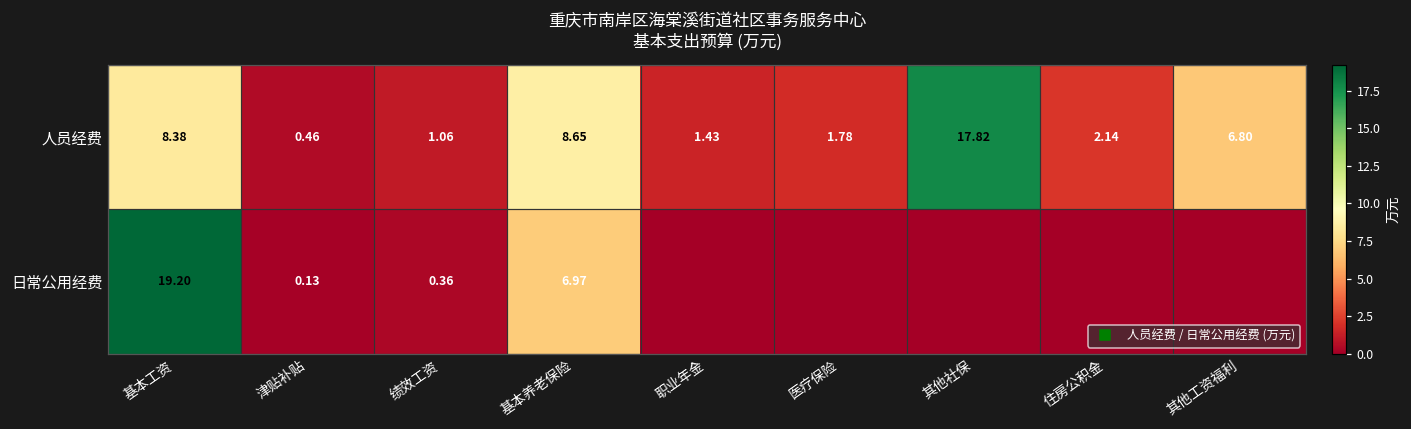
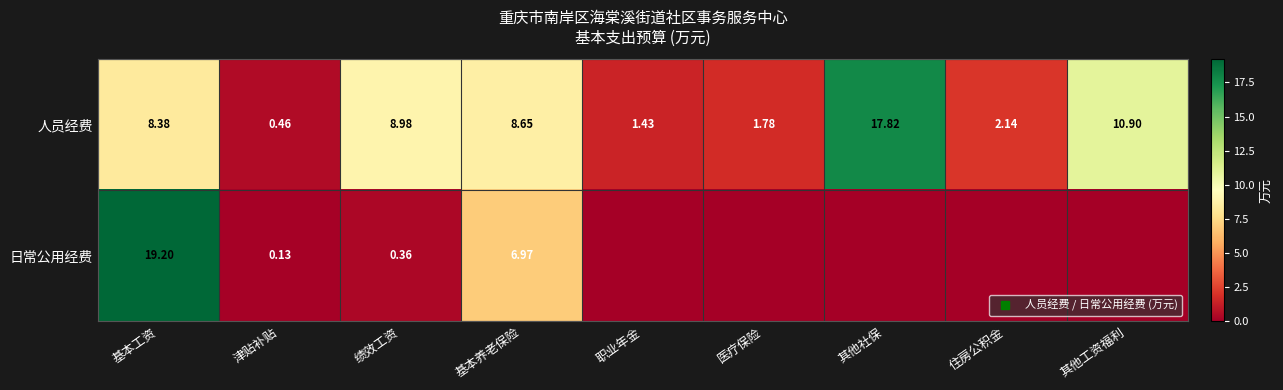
人员经费, 绩效工资: 1.06 -> 8.98
人员经费, 其他工资福利: 6.80 -> 10.90
